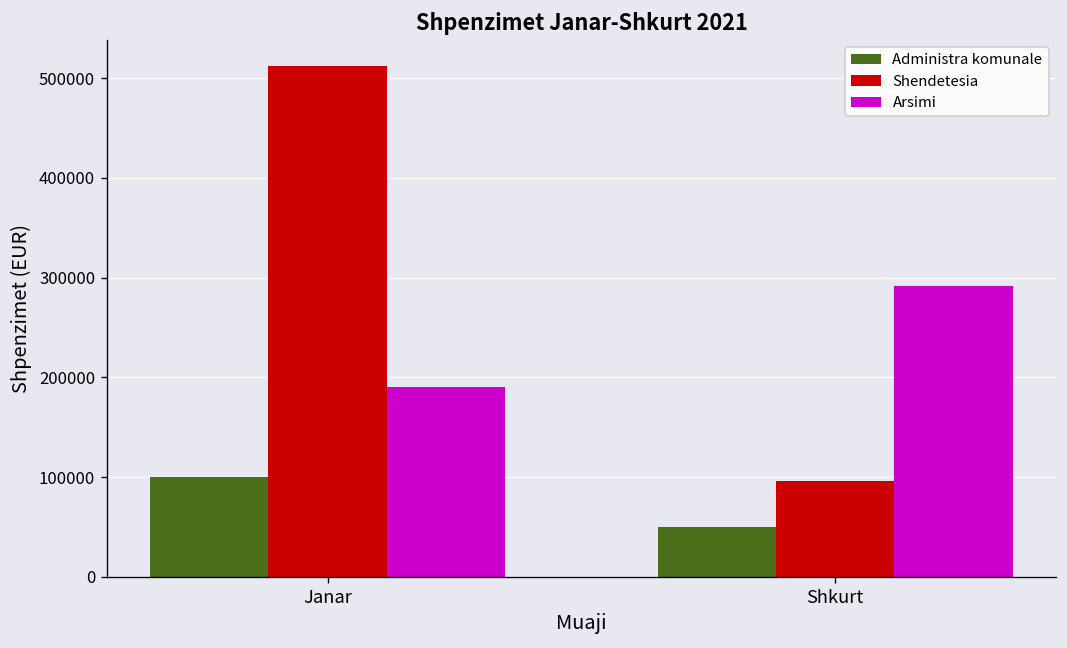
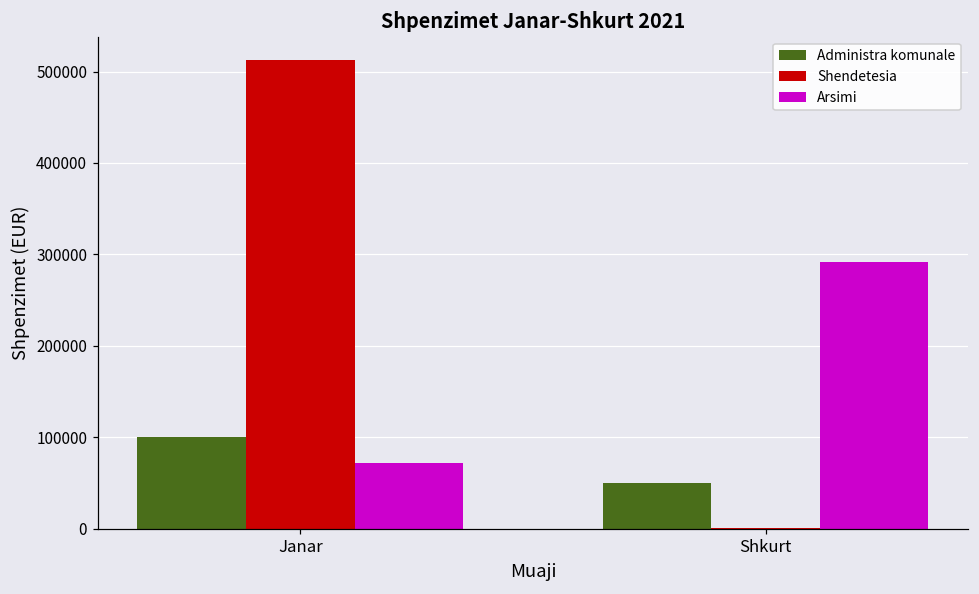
Arsimi, Janar: 190000 -> 70000
Shendetesia, Shkurt: 100000 -> 0
